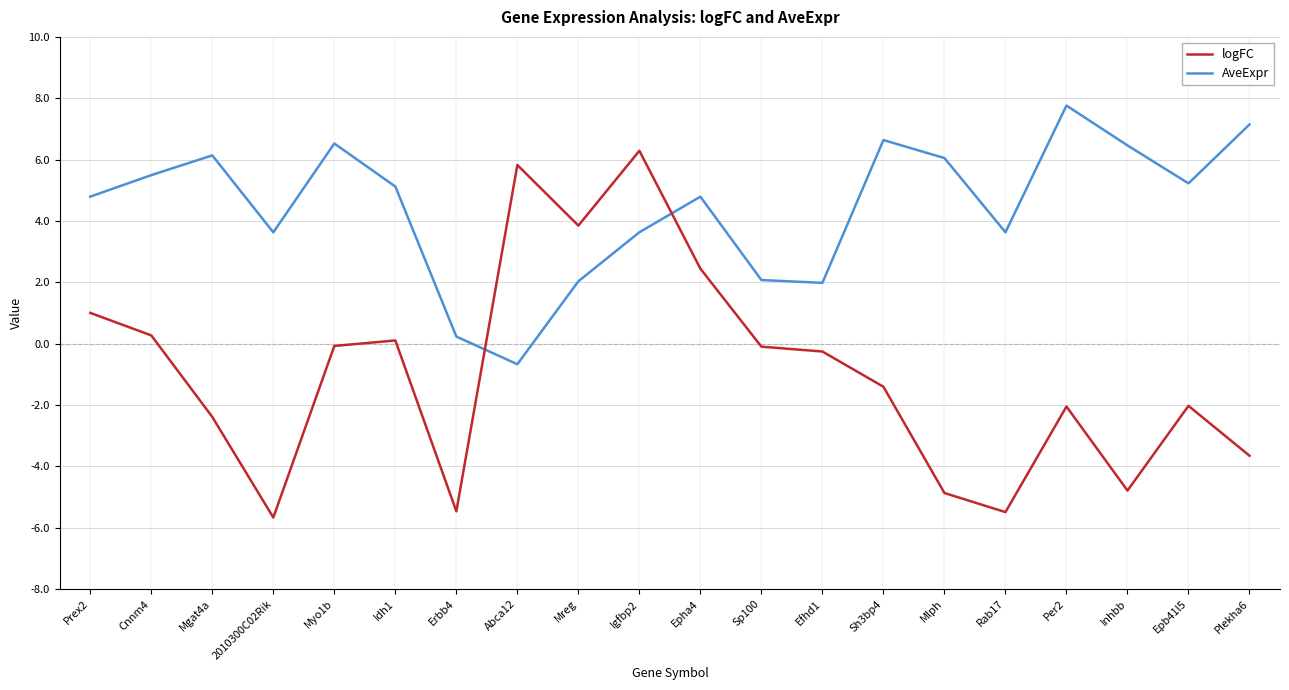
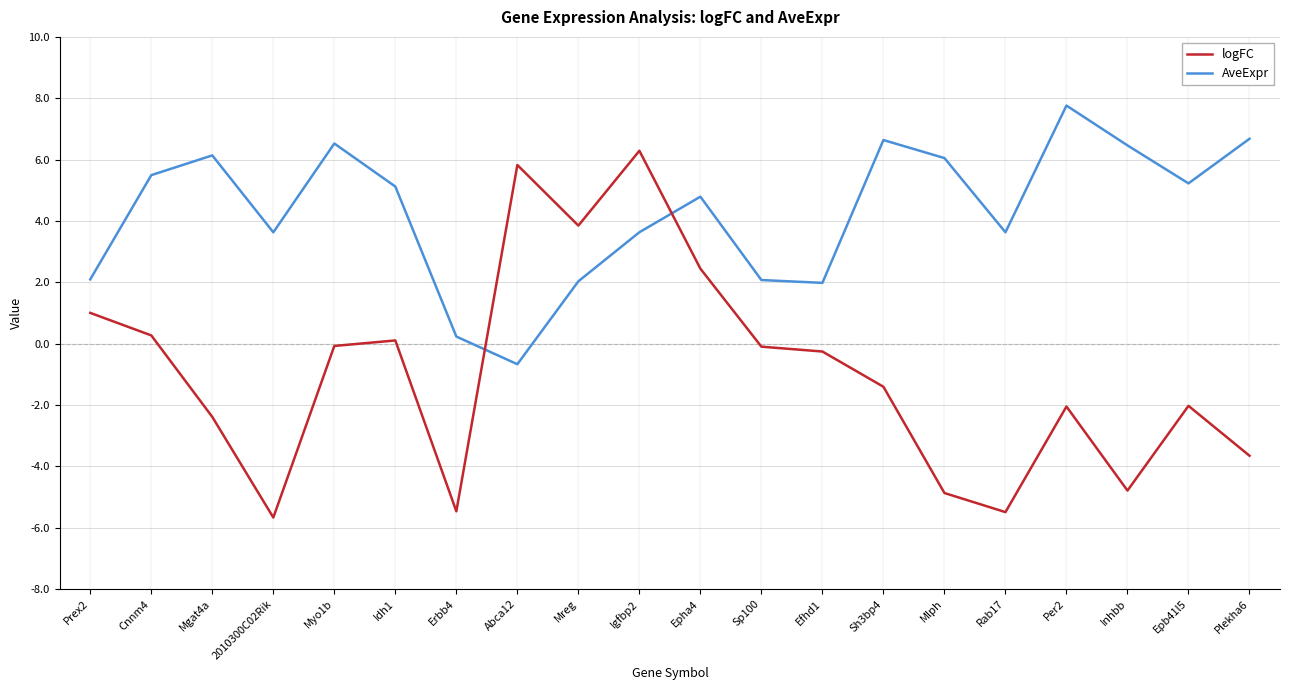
AveExpr, Prex2: 4.8 -> 2.1
AveExpr, Plekha6: 7.1 -> 6.7
